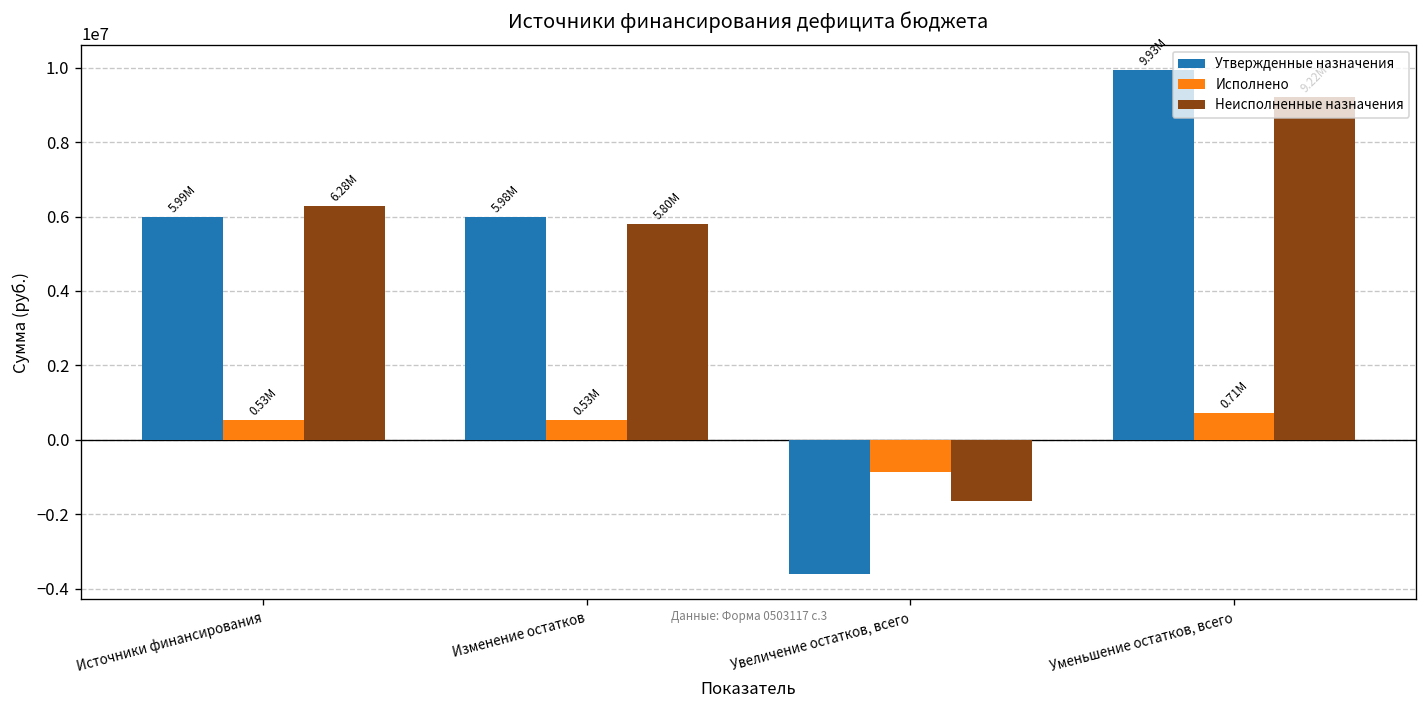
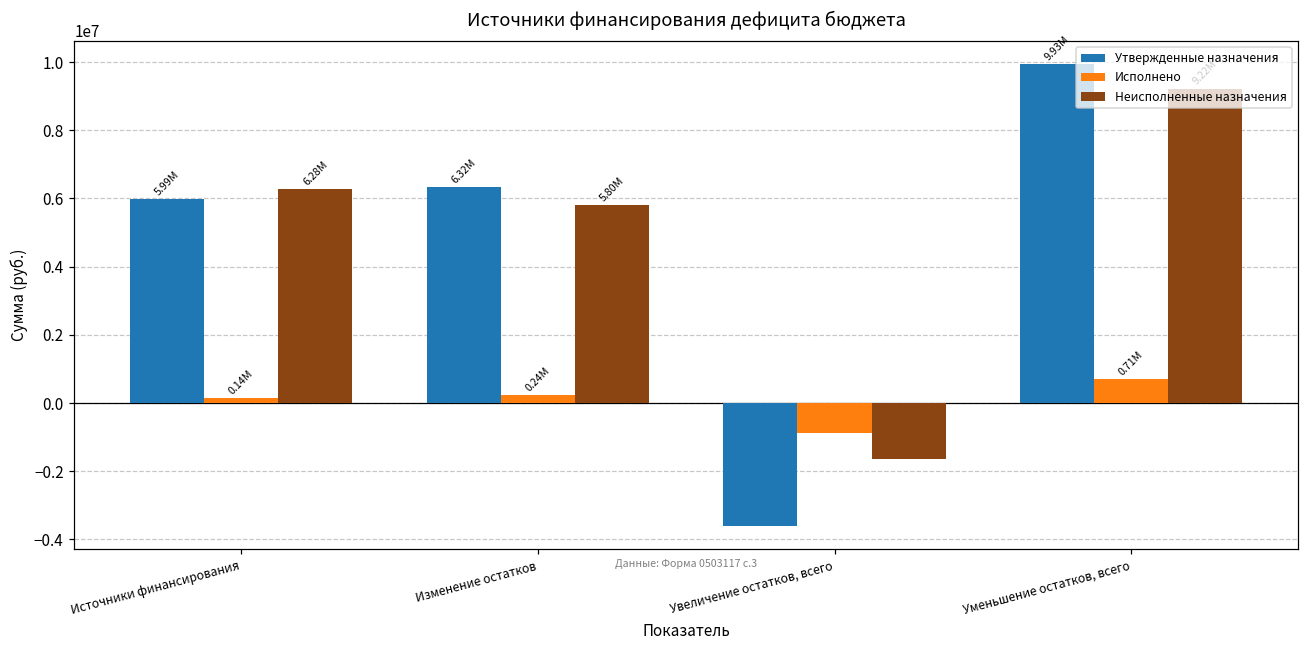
Исполнено, Источники финансирования: 0.53M -> 0.14M
Утвержденные назначения, Изменение остатков: 5.98M -> 6.32M
Исполнено, Изменение остатков: 0.53M -> 0.24M
